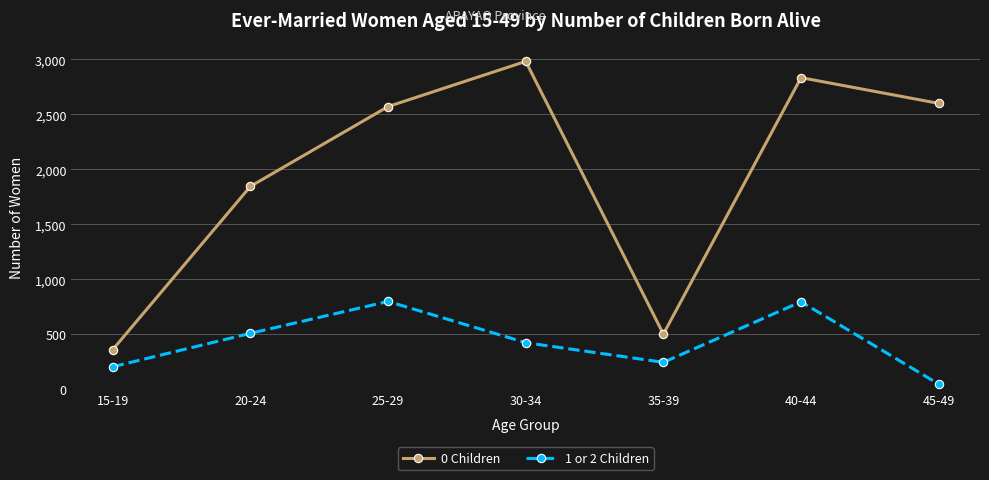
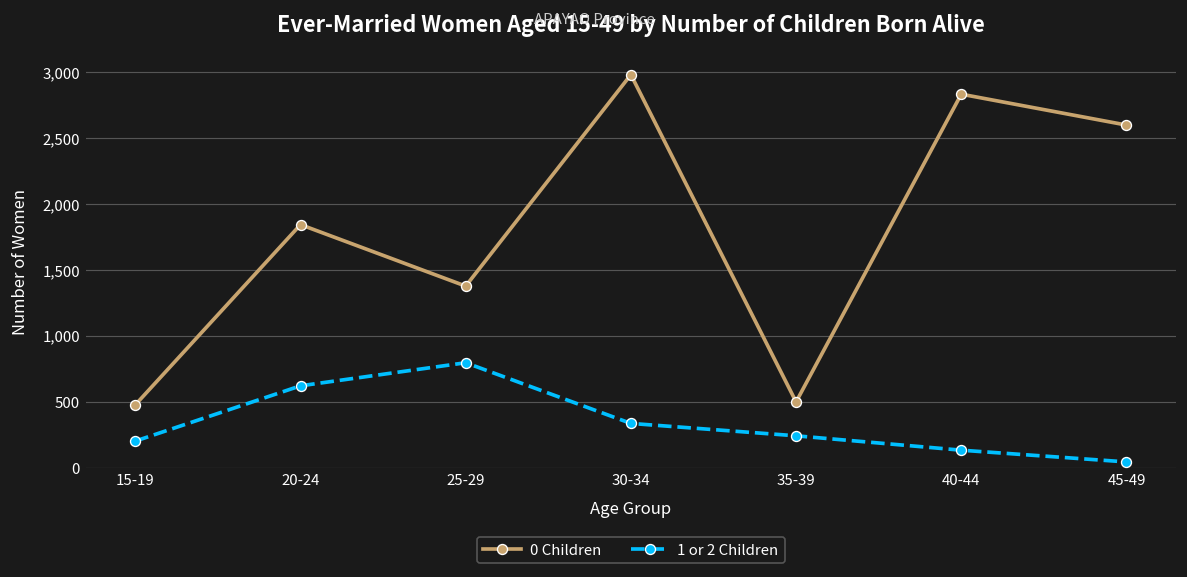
0 Children, 15-19: 360 -> 480
1 or 2 Children, 20-24: 510 -> 620
0 Children, 25-29: 2,570 -> 1,380
1 or 2 Children, 30-34: 420 -> 340
1 or 2 Children, 40-44: 800 -> 140
